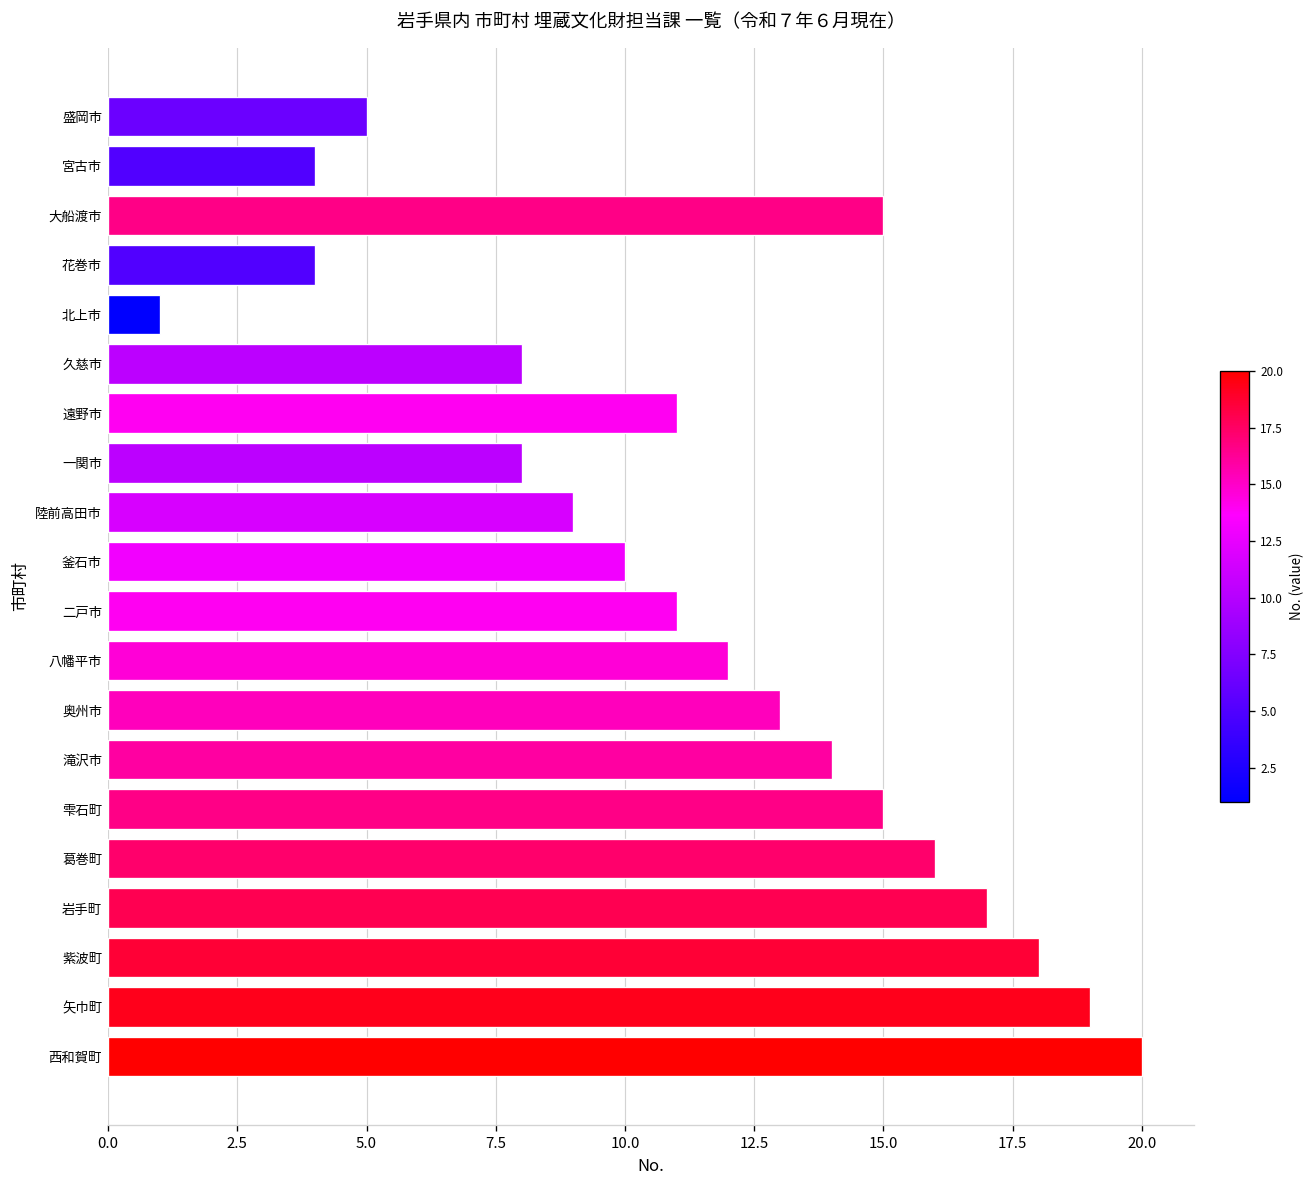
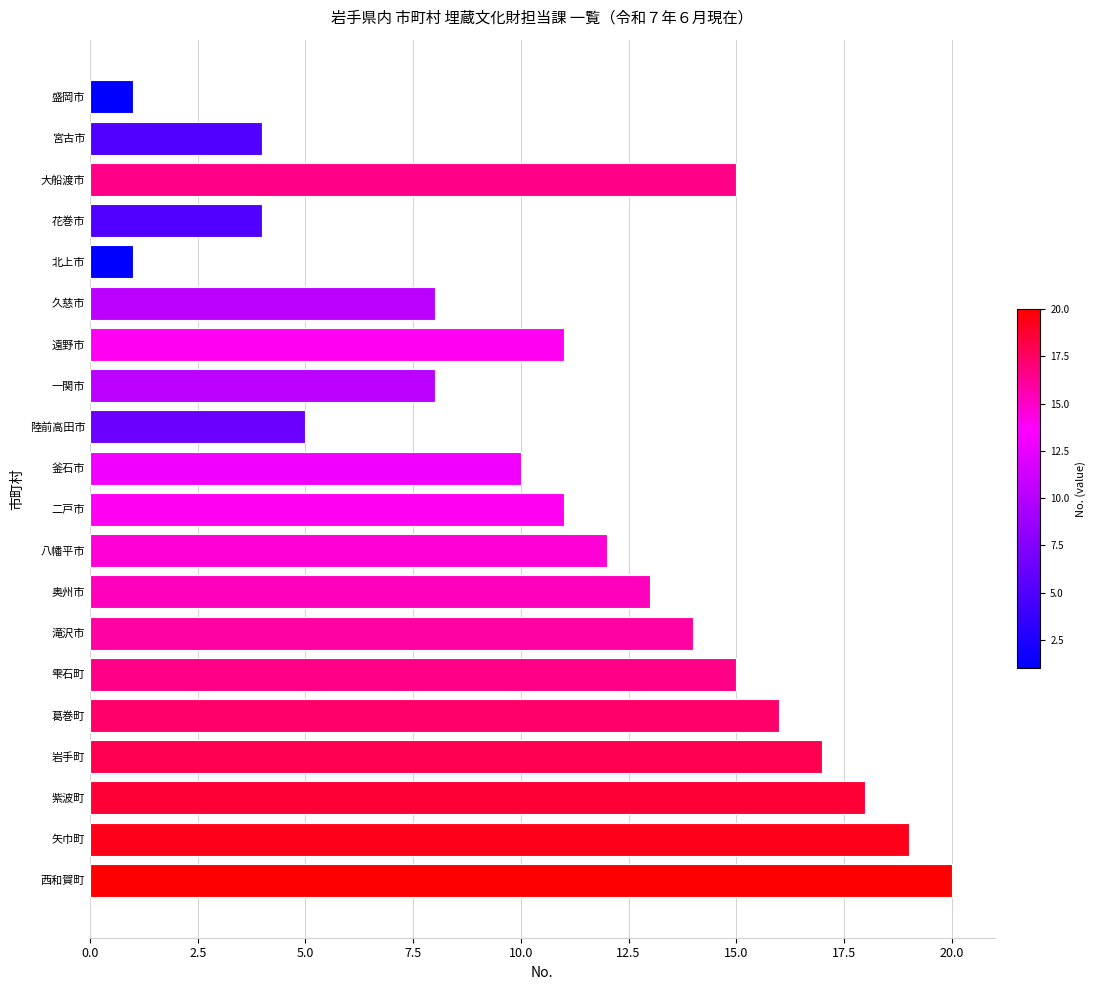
盛岡市: 5 -> 1
陸前高田市: 9 -> 5
